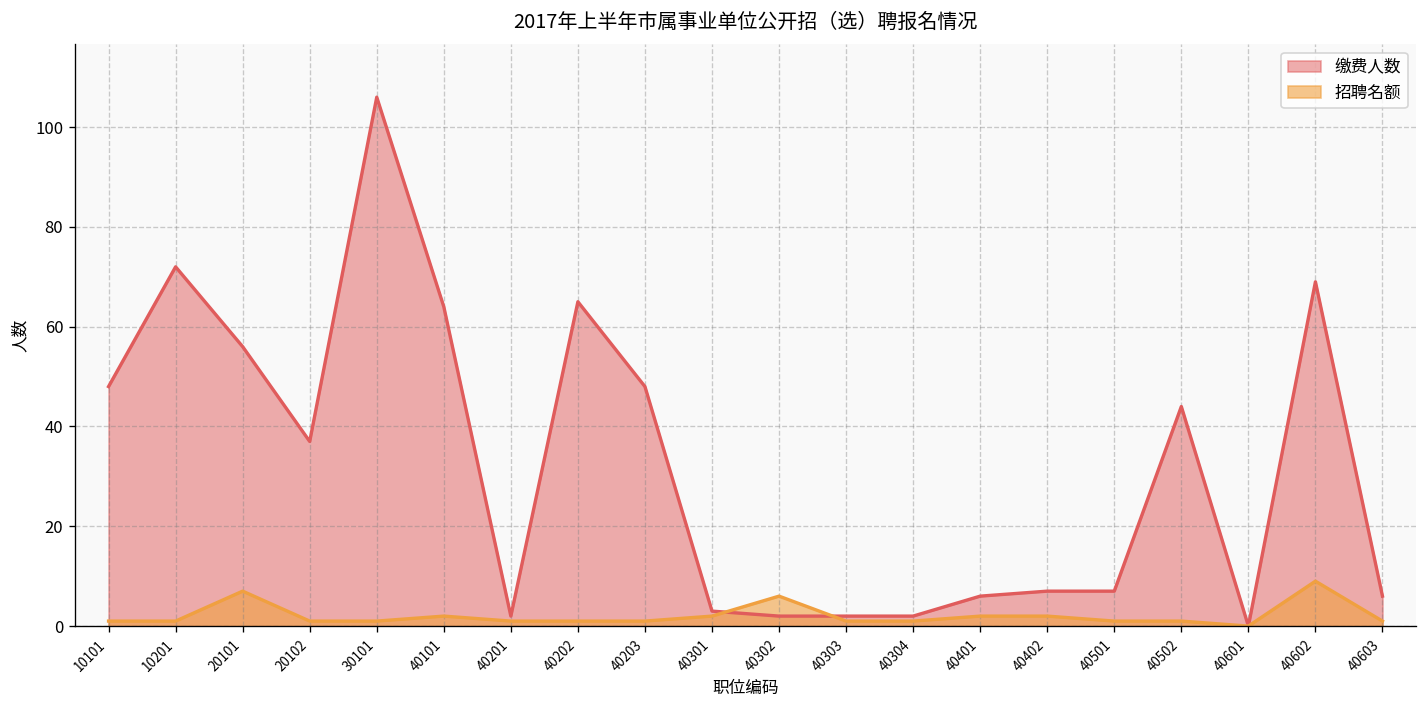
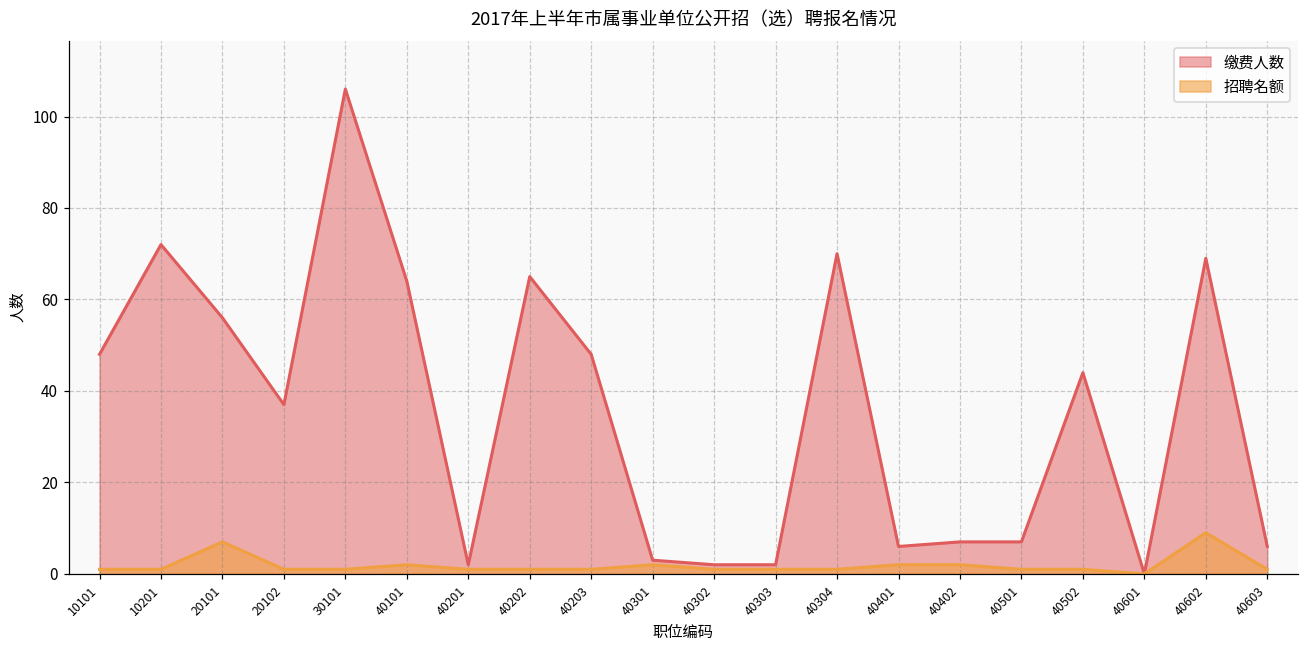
招聘名额, 40302: 6 -> 1
缴费人数, 40304: 2 -> 70
